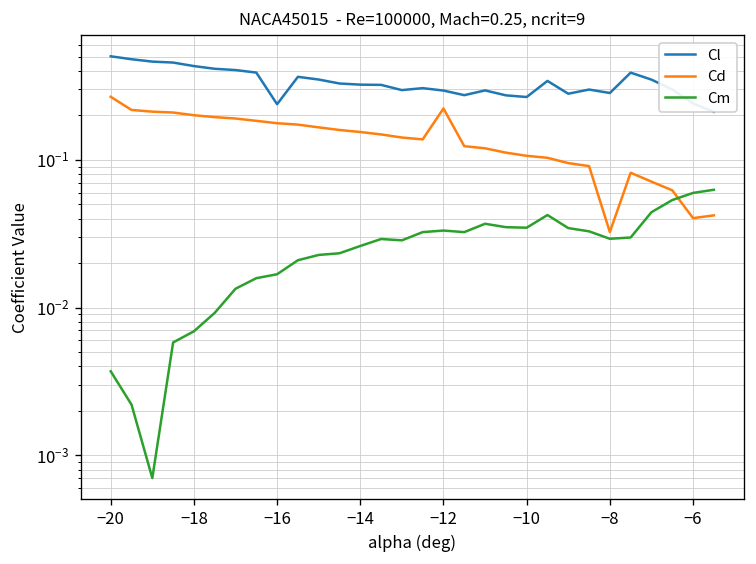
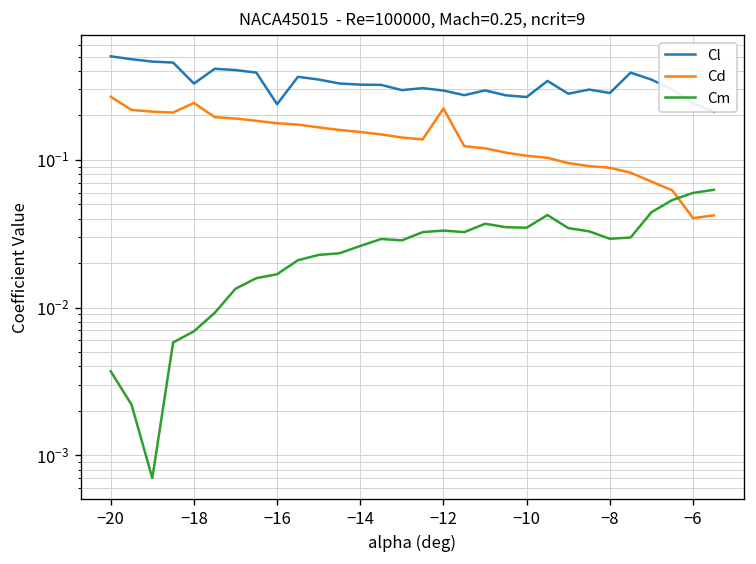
Cl, −18: 0.43 -> 0.33
Cd, −18: 0.20 -> 0.24
Cd, −8: 0.032 -> 0.09
